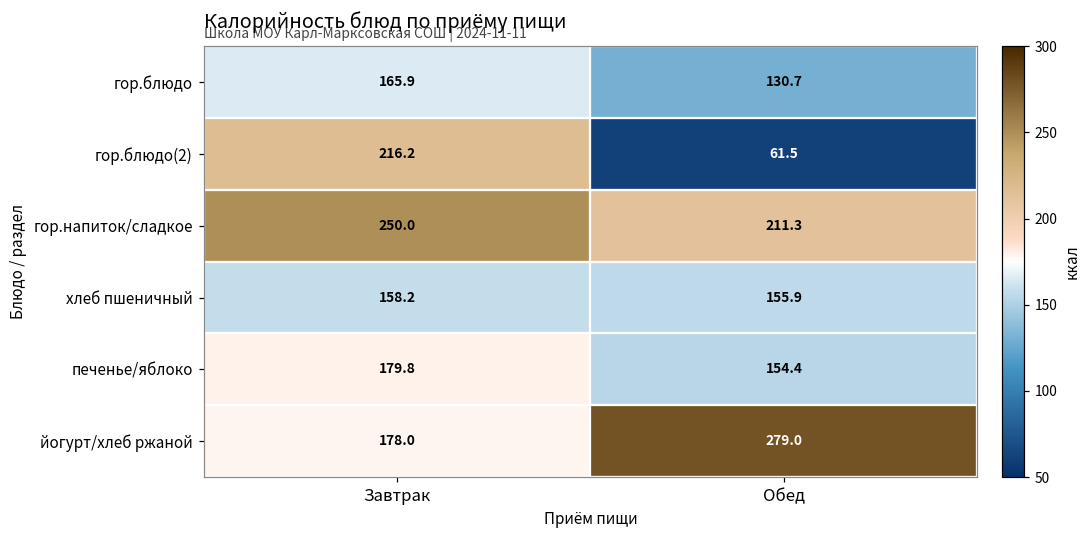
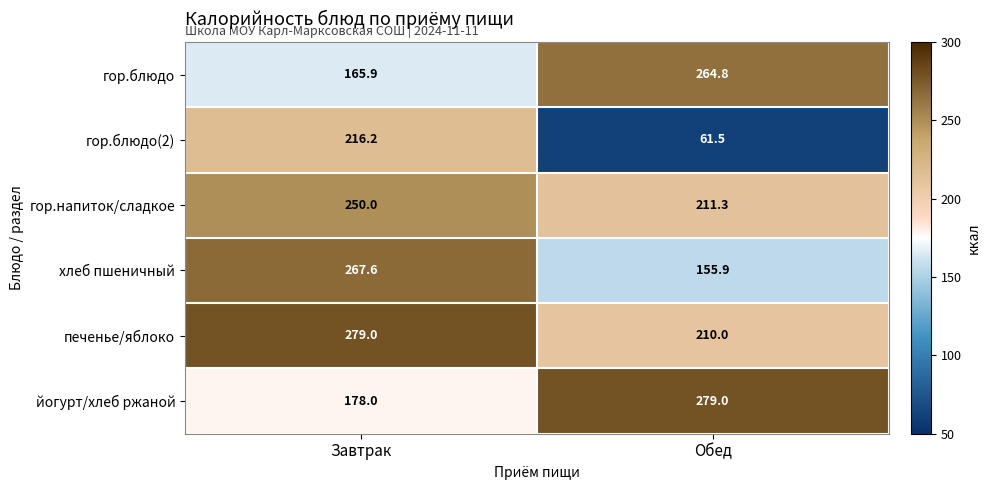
гор.блюдо, Обед: 130.7 -> 264.8
хлеб пшеничный, Завтрак: 158.2 -> 267.6
печенье/яблоко, Завтрак: 179.8 -> 279.0
печенье/яблоко, Обед: 154.4 -> 210.0
